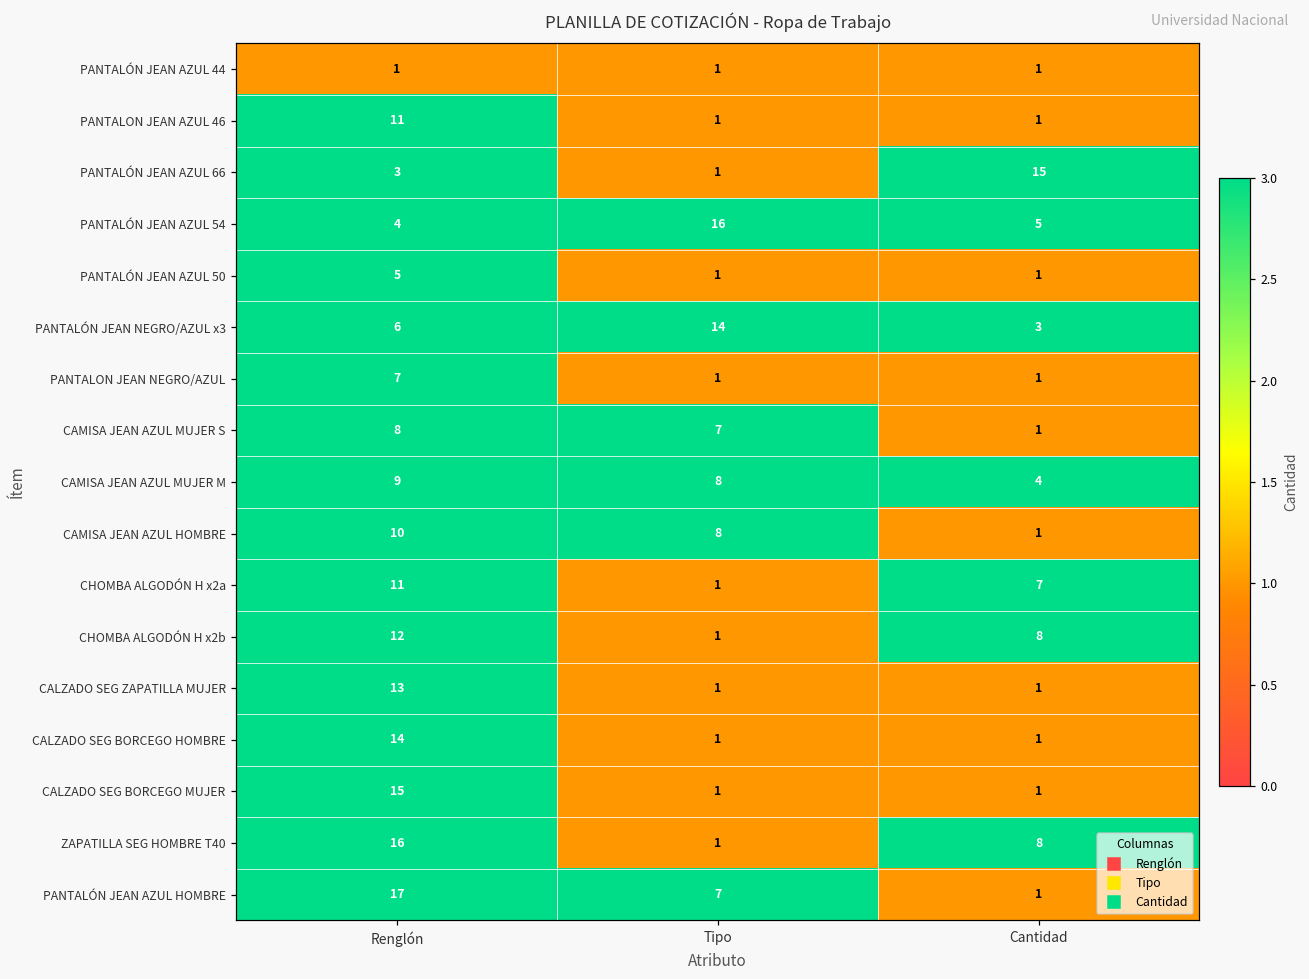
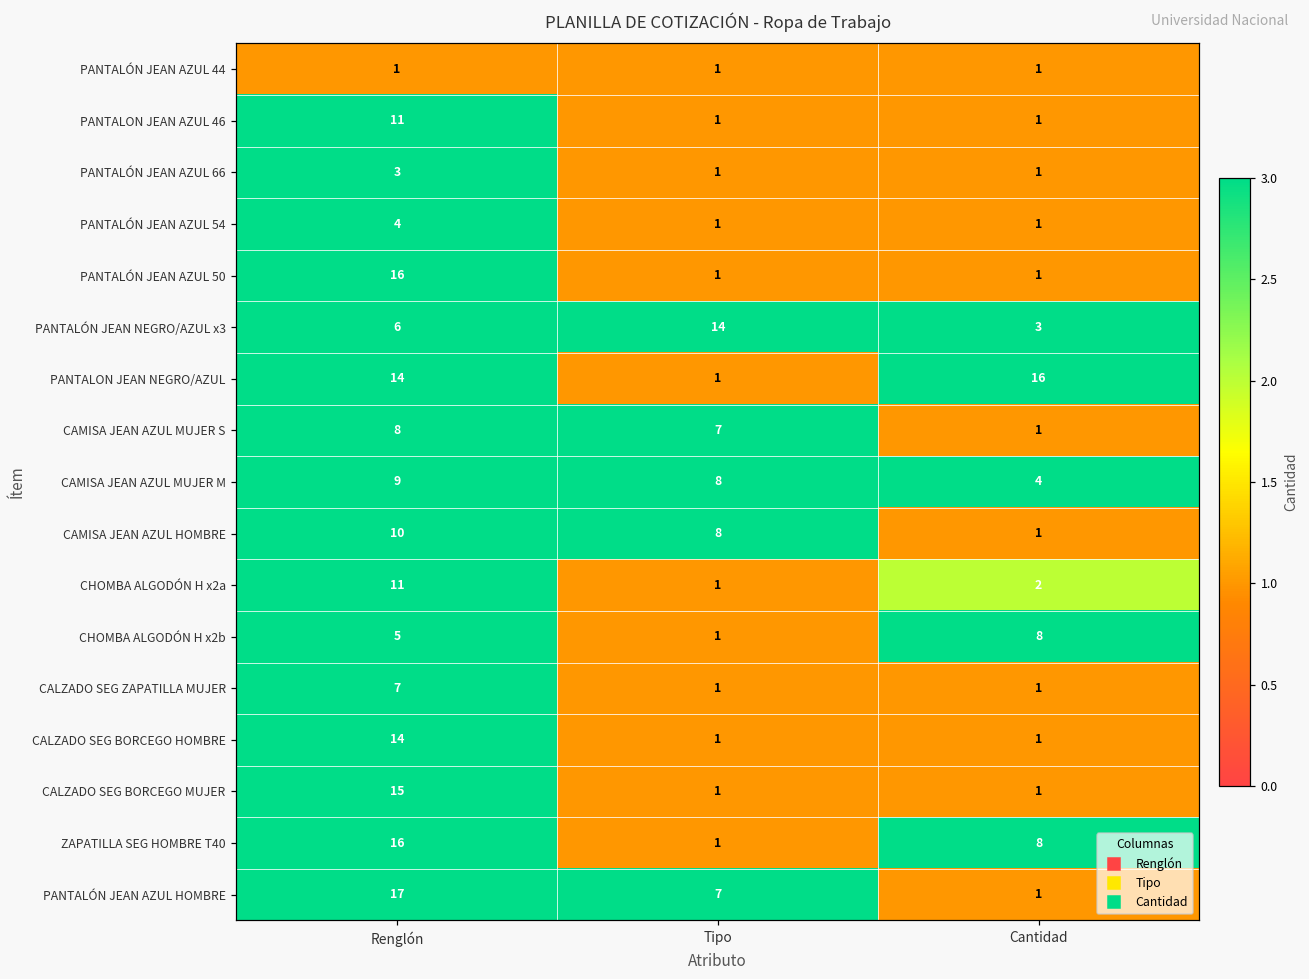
PANTALÓN JEAN AZUL 66, Cantidad: 15 -> 1
PANTALÓN JEAN AZUL 54, Tipo: 16 -> 1
PANTALÓN JEAN AZUL 54, Cantidad: 5 -> 1
PANTALÓN JEAN AZUL 50, Renglón: 5 -> 16
PANTALON JEAN NEGRO/AZUL, Renglón: 7 -> 14
PANTALON JEAN NEGRO/AZUL, Cantidad: 1 -> 16
CHOMBA ALGODÓN H x2a, Cantidad: 7 -> 2
CHOMBA ALGODÓN H x2b, Renglón: 12 -> 5
CALZADO SEG ZAPATILLA MUJER, Renglón: 13 -> 7
